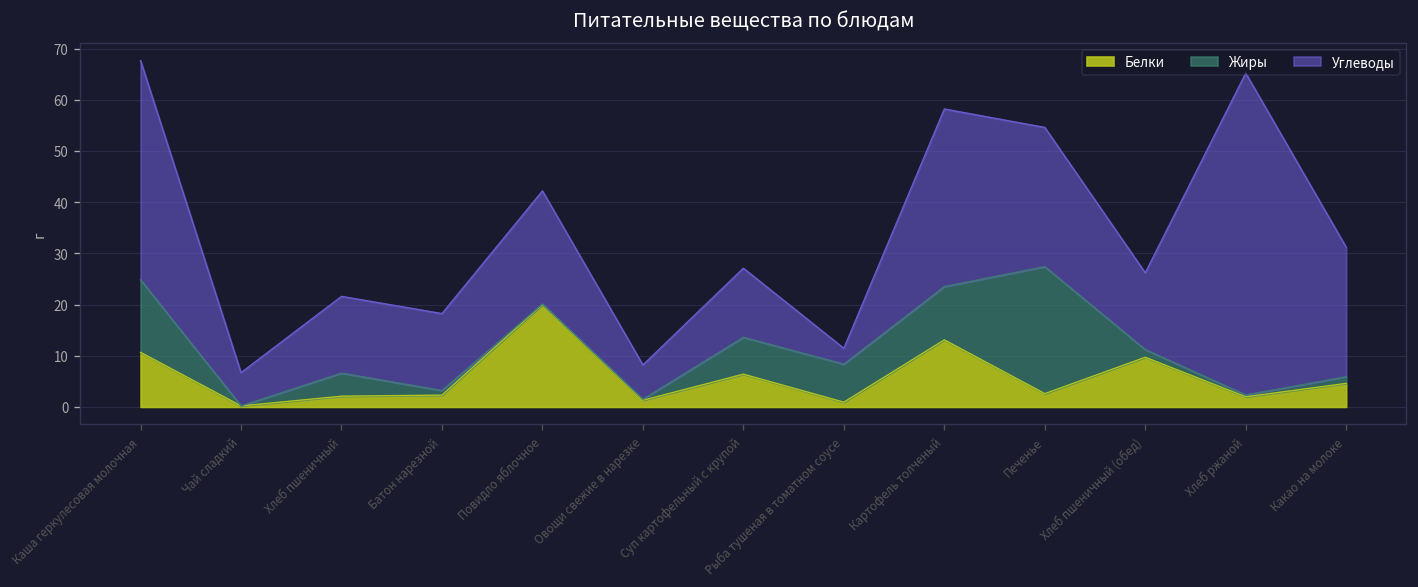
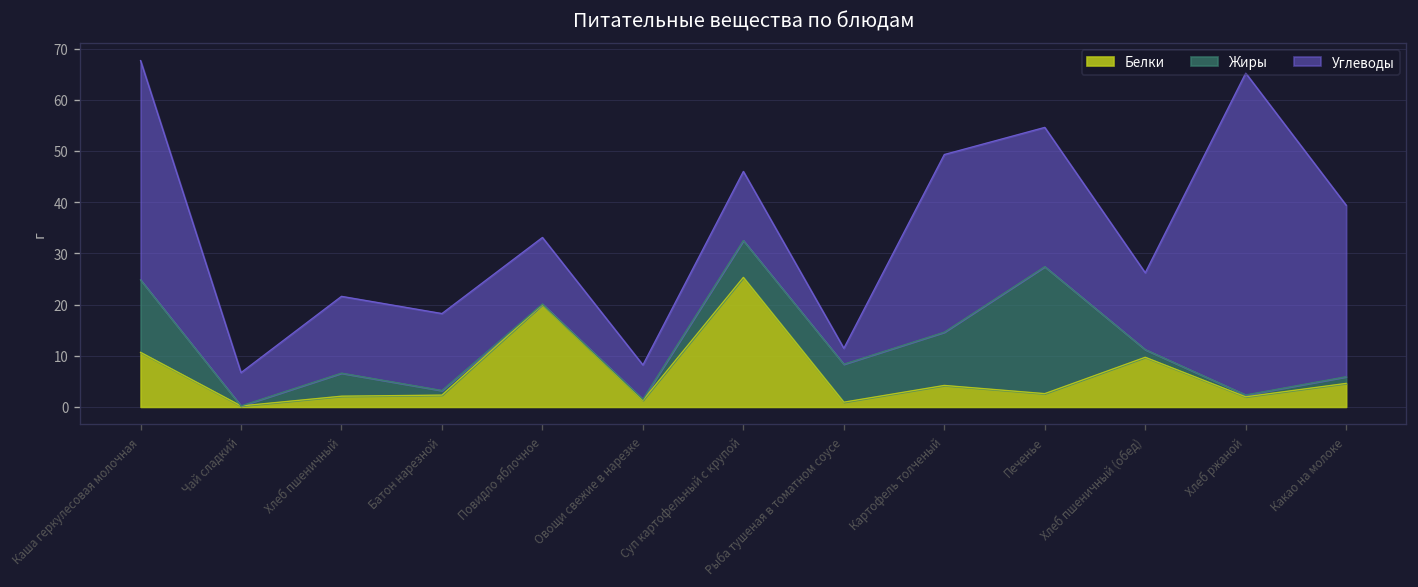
Углеводы, Повидло яблочное: 22 -> 13
Белки, Суп картофельный с крупой: 6 -> 25
Белки, Картофель толченый: 13 -> 4
Углеводы, Какао на молоке: 25 -> 34
